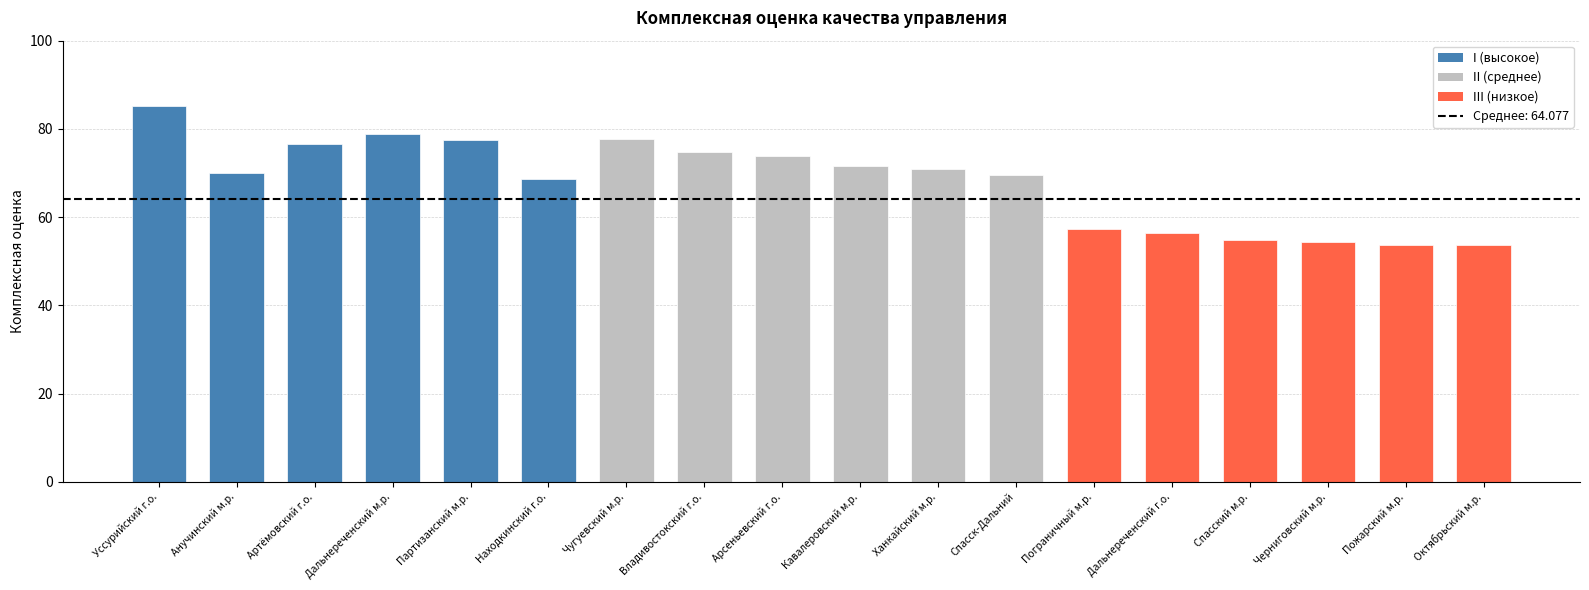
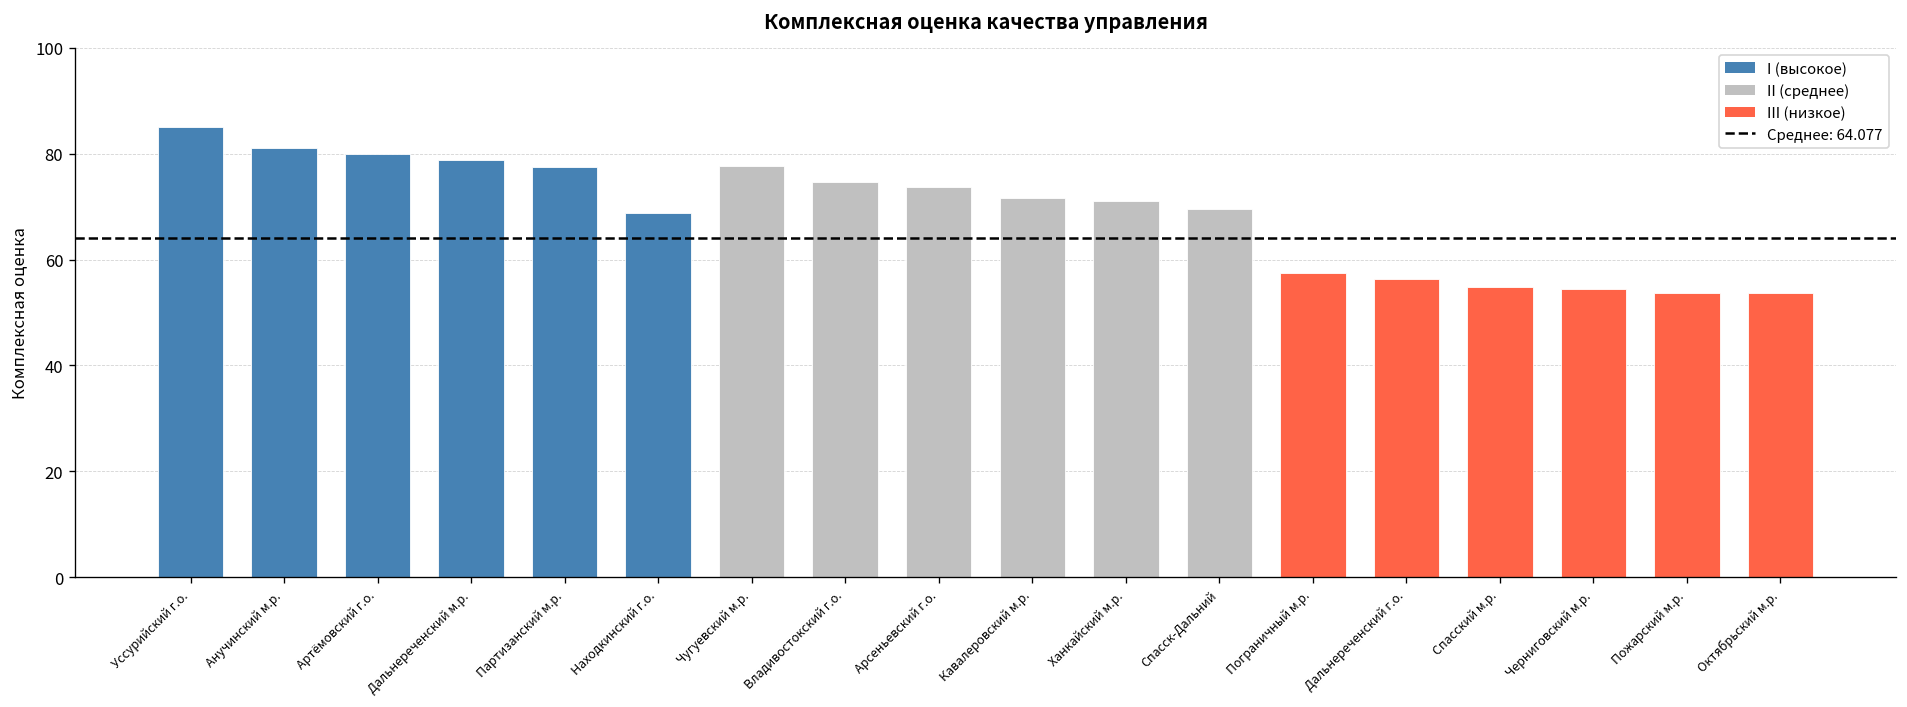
I (высокое), Анучинский м.р.: 70 -> 81
I (высокое), Артёмовский г.о.: 76 -> 80
